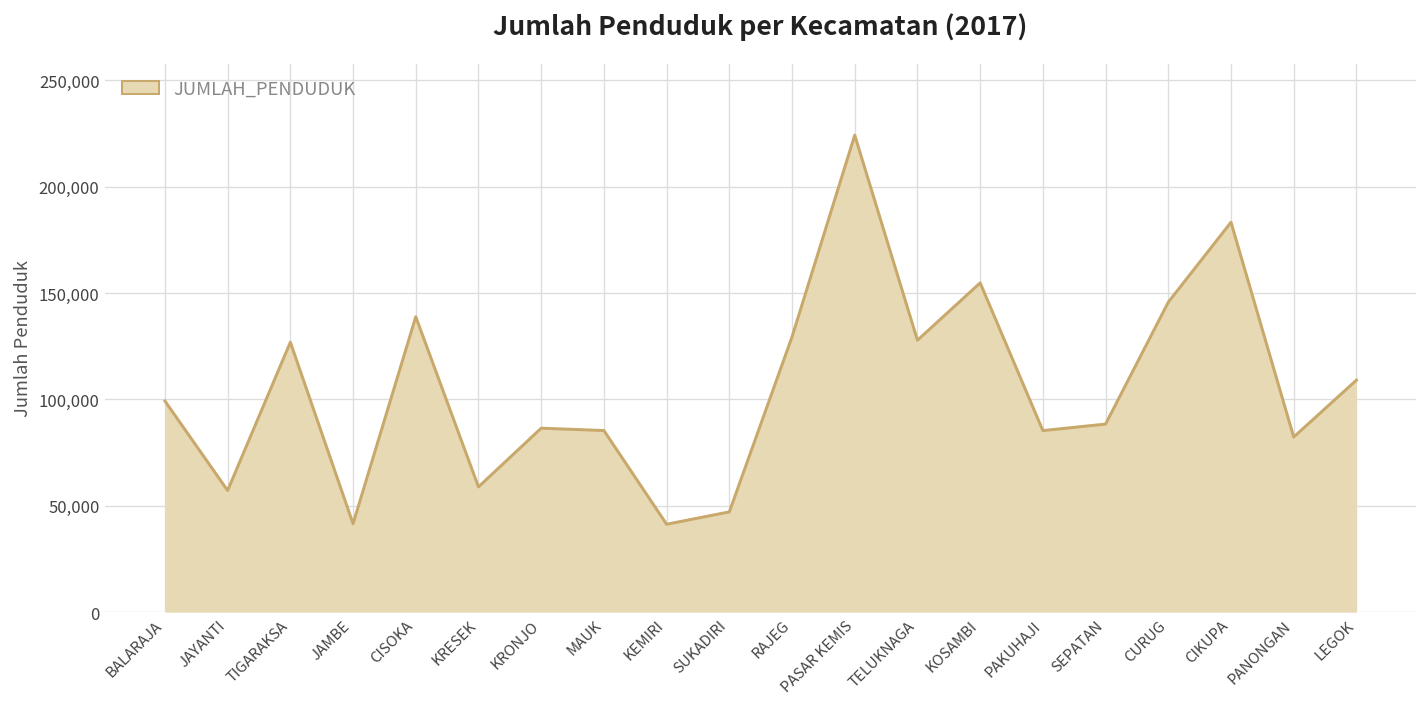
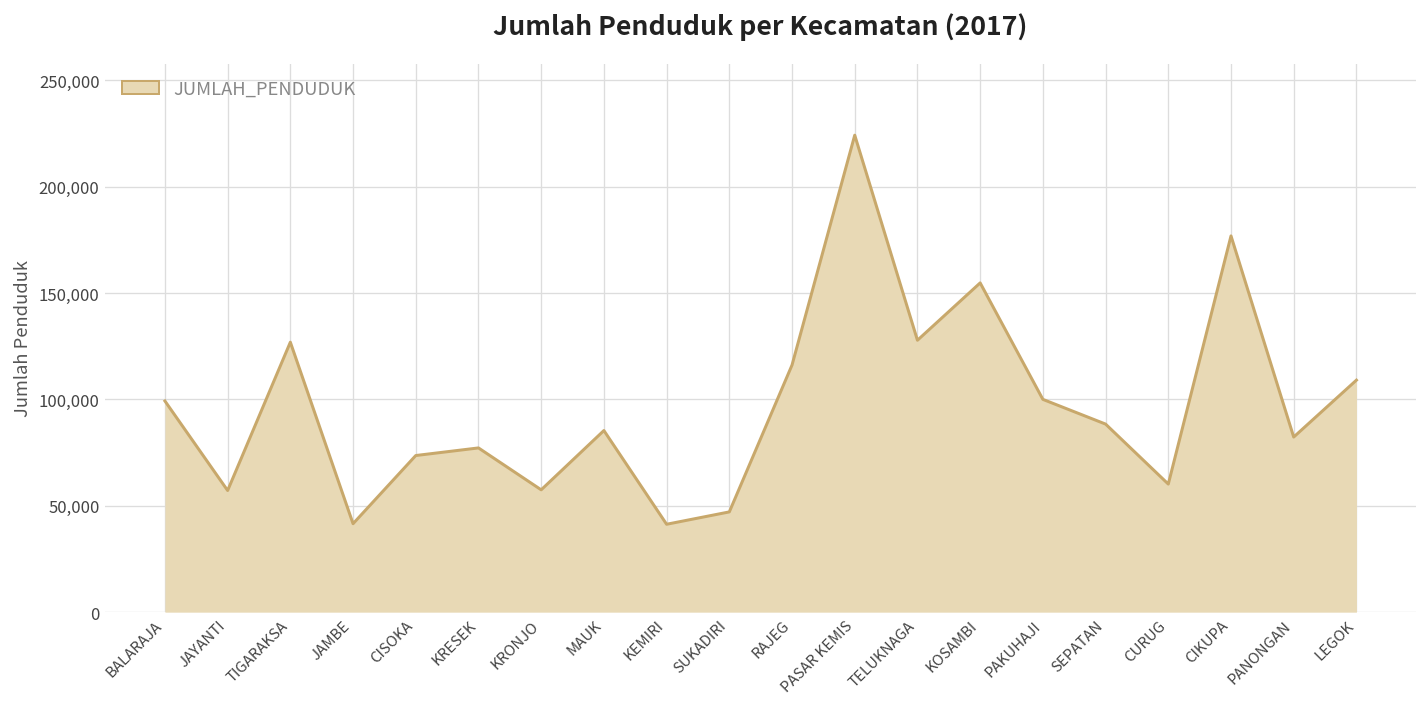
CISOKA: 139,000 -> 74,000
KRESEK: 59,000 -> 77,000
KRONJO: 86,000 -> 58,000
RAJEG: 129,000 -> 116,000
PAKUHAJI: 85,000 -> 100,000
CURUG: 146,000 -> 60,000
CIKUPA: 183,000 -> 177,000
